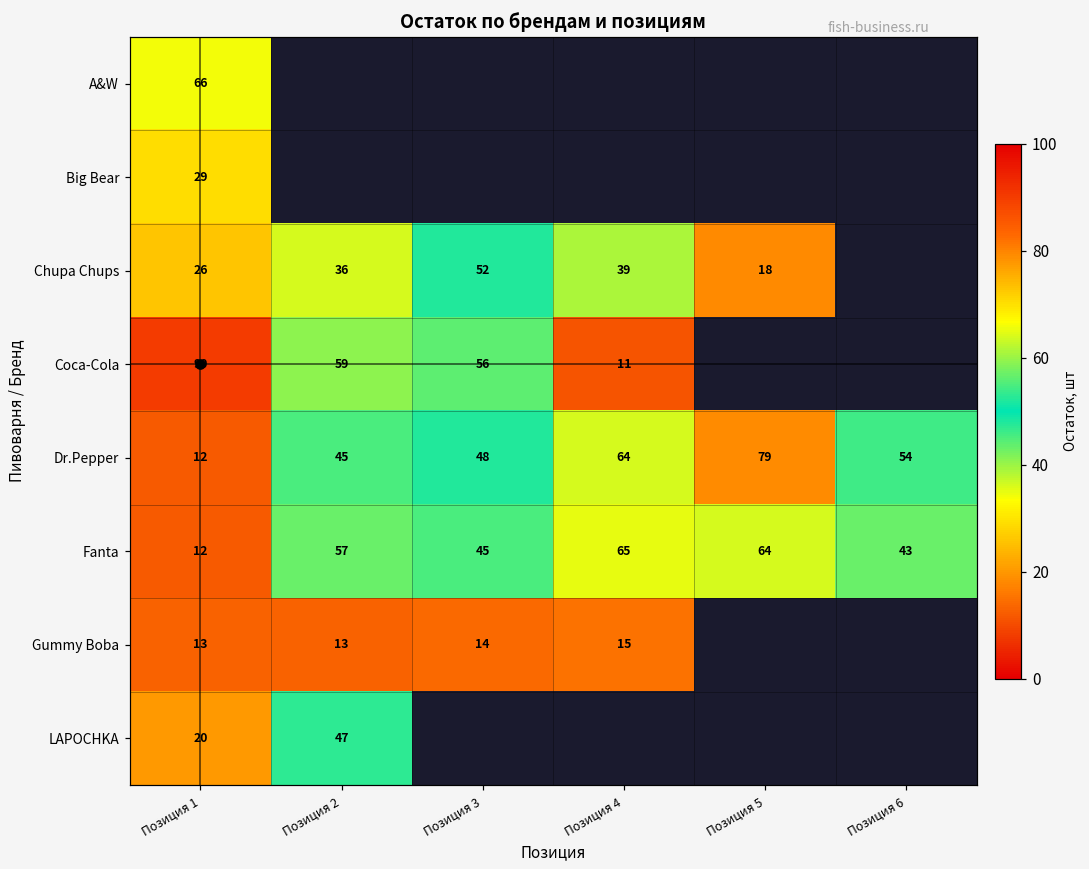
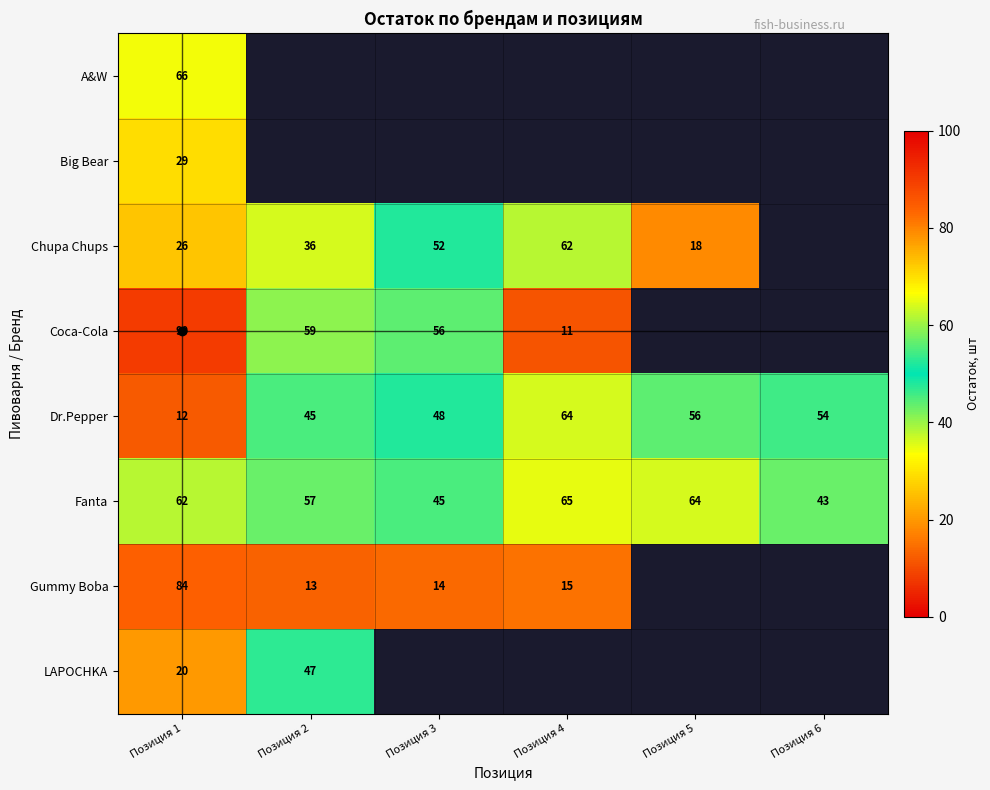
Chupa Chups, Позиция 4: 39 -> 62
Dr.Pepper, Позиция 5: 79 -> 56
Fanta, Позиция 1: 12 -> 62
Gummy Boba, Позиция 1: 13 -> 84
